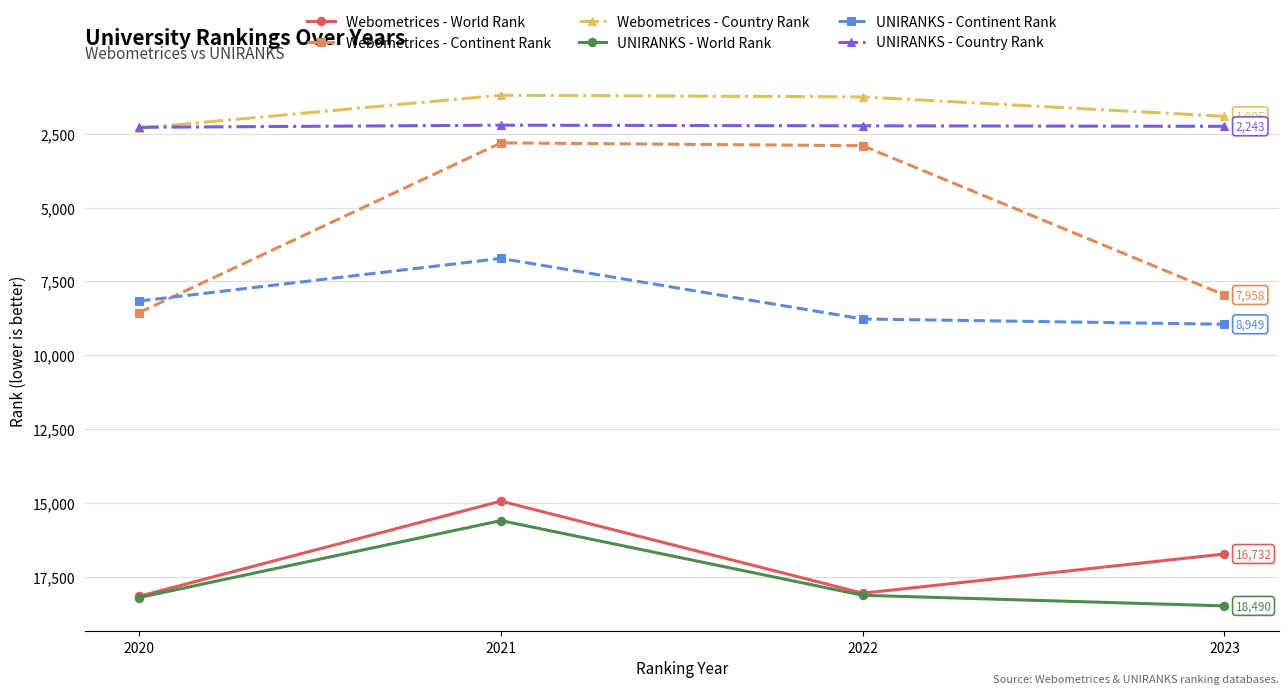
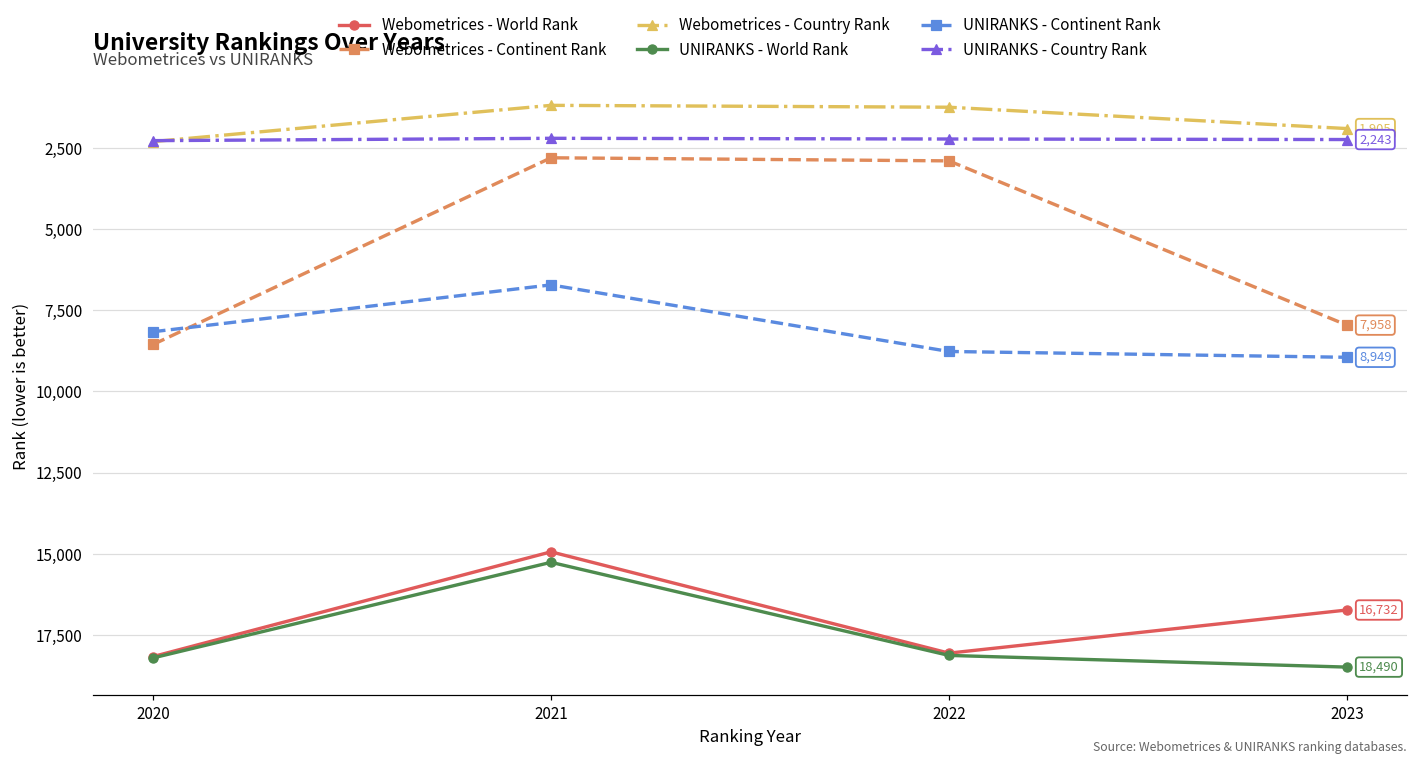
UNIRANKS - World Rank, 2021: 15,600 -> 15,300
